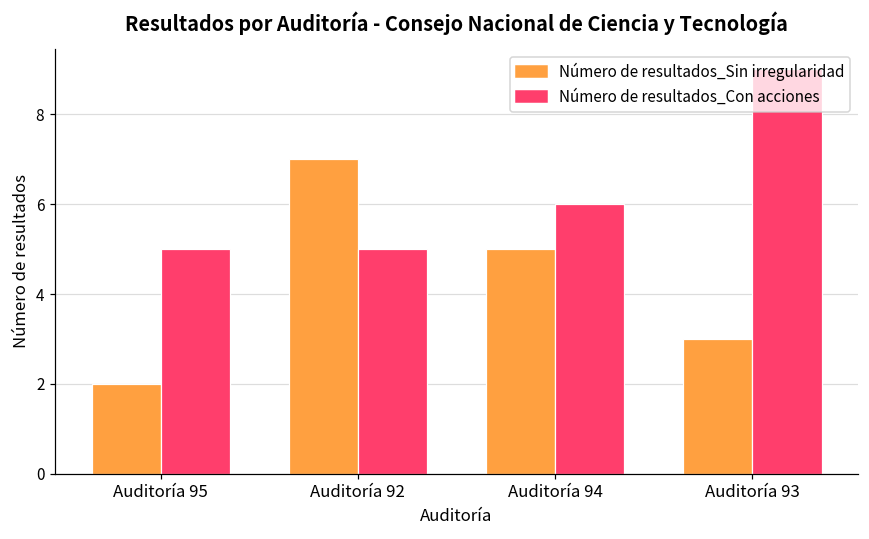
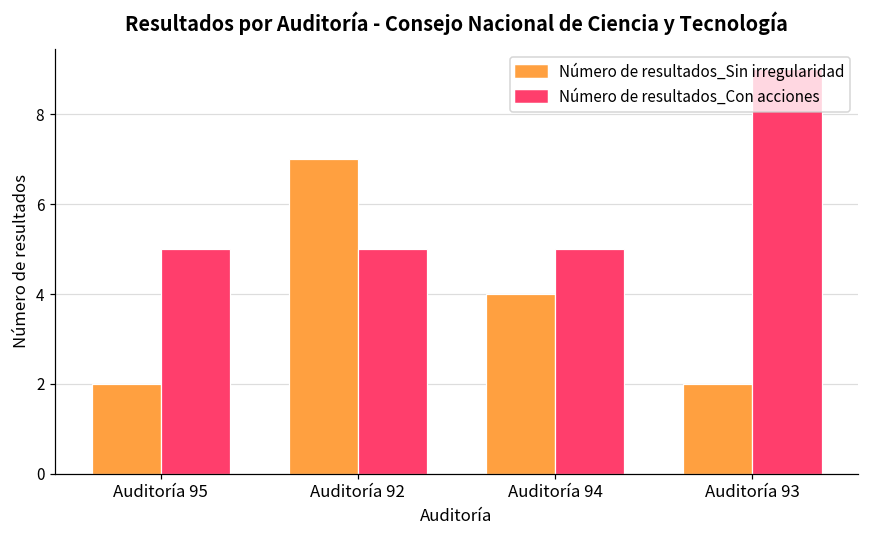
Número de resultados_Sin irregularidad, Auditoría 94: 5 -> 4
Número de resultados_Con acciones, Auditoría 94: 6 -> 5
Número de resultados_Sin irregularidad, Auditoría 93: 3 -> 2
